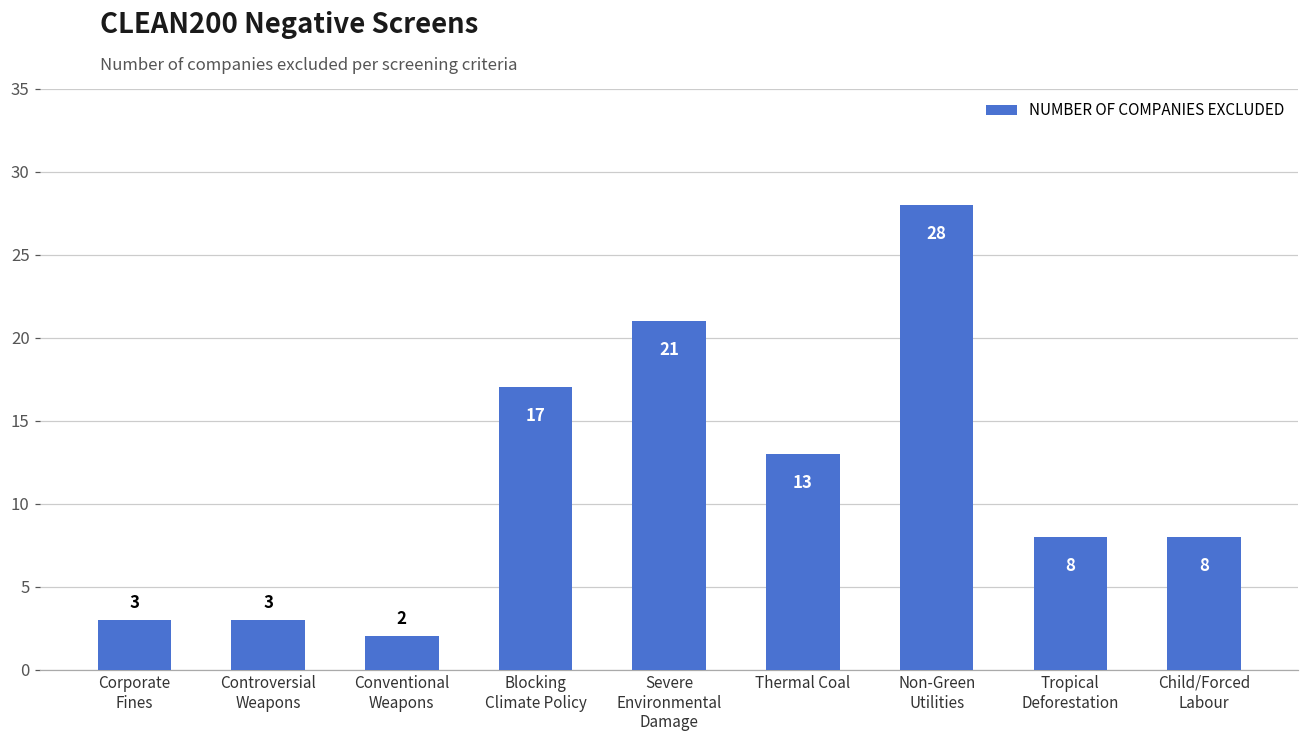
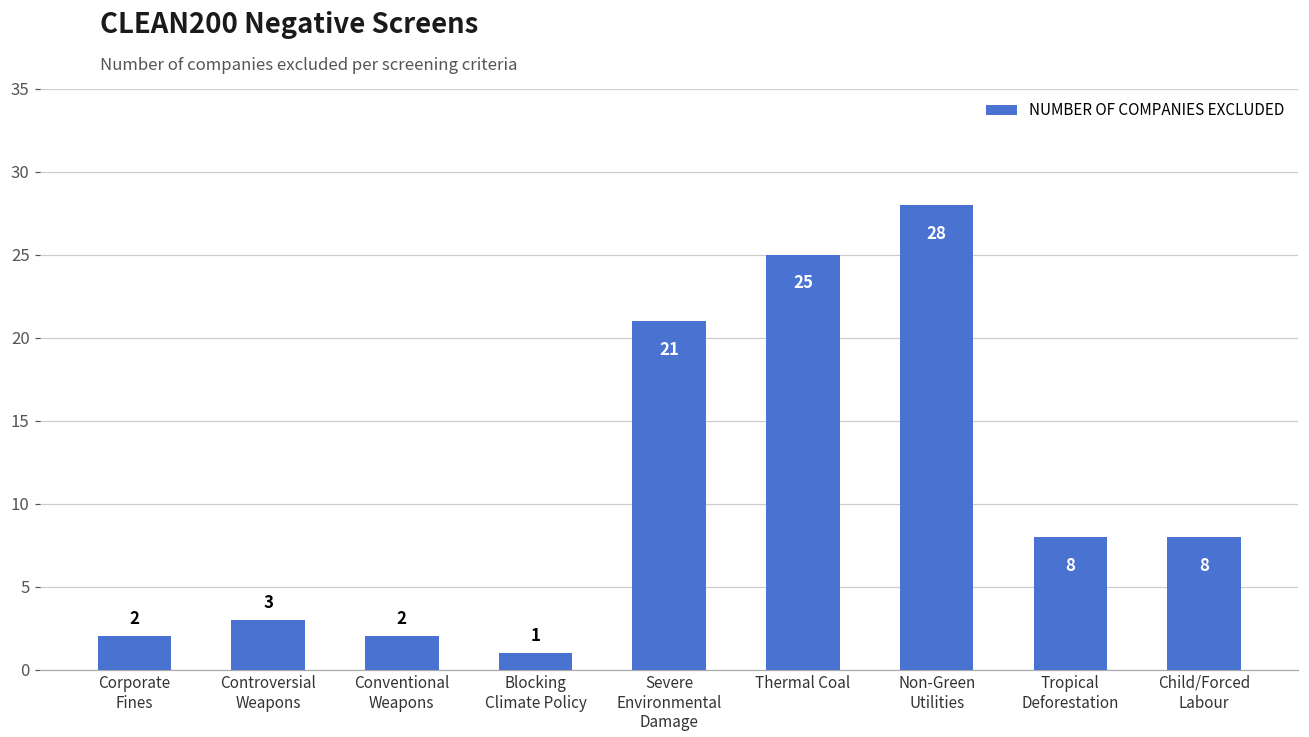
Corporate Fines: 3 -> 2
Blocking Climate Policy: 17 -> 1
Thermal Coal: 13 -> 25
